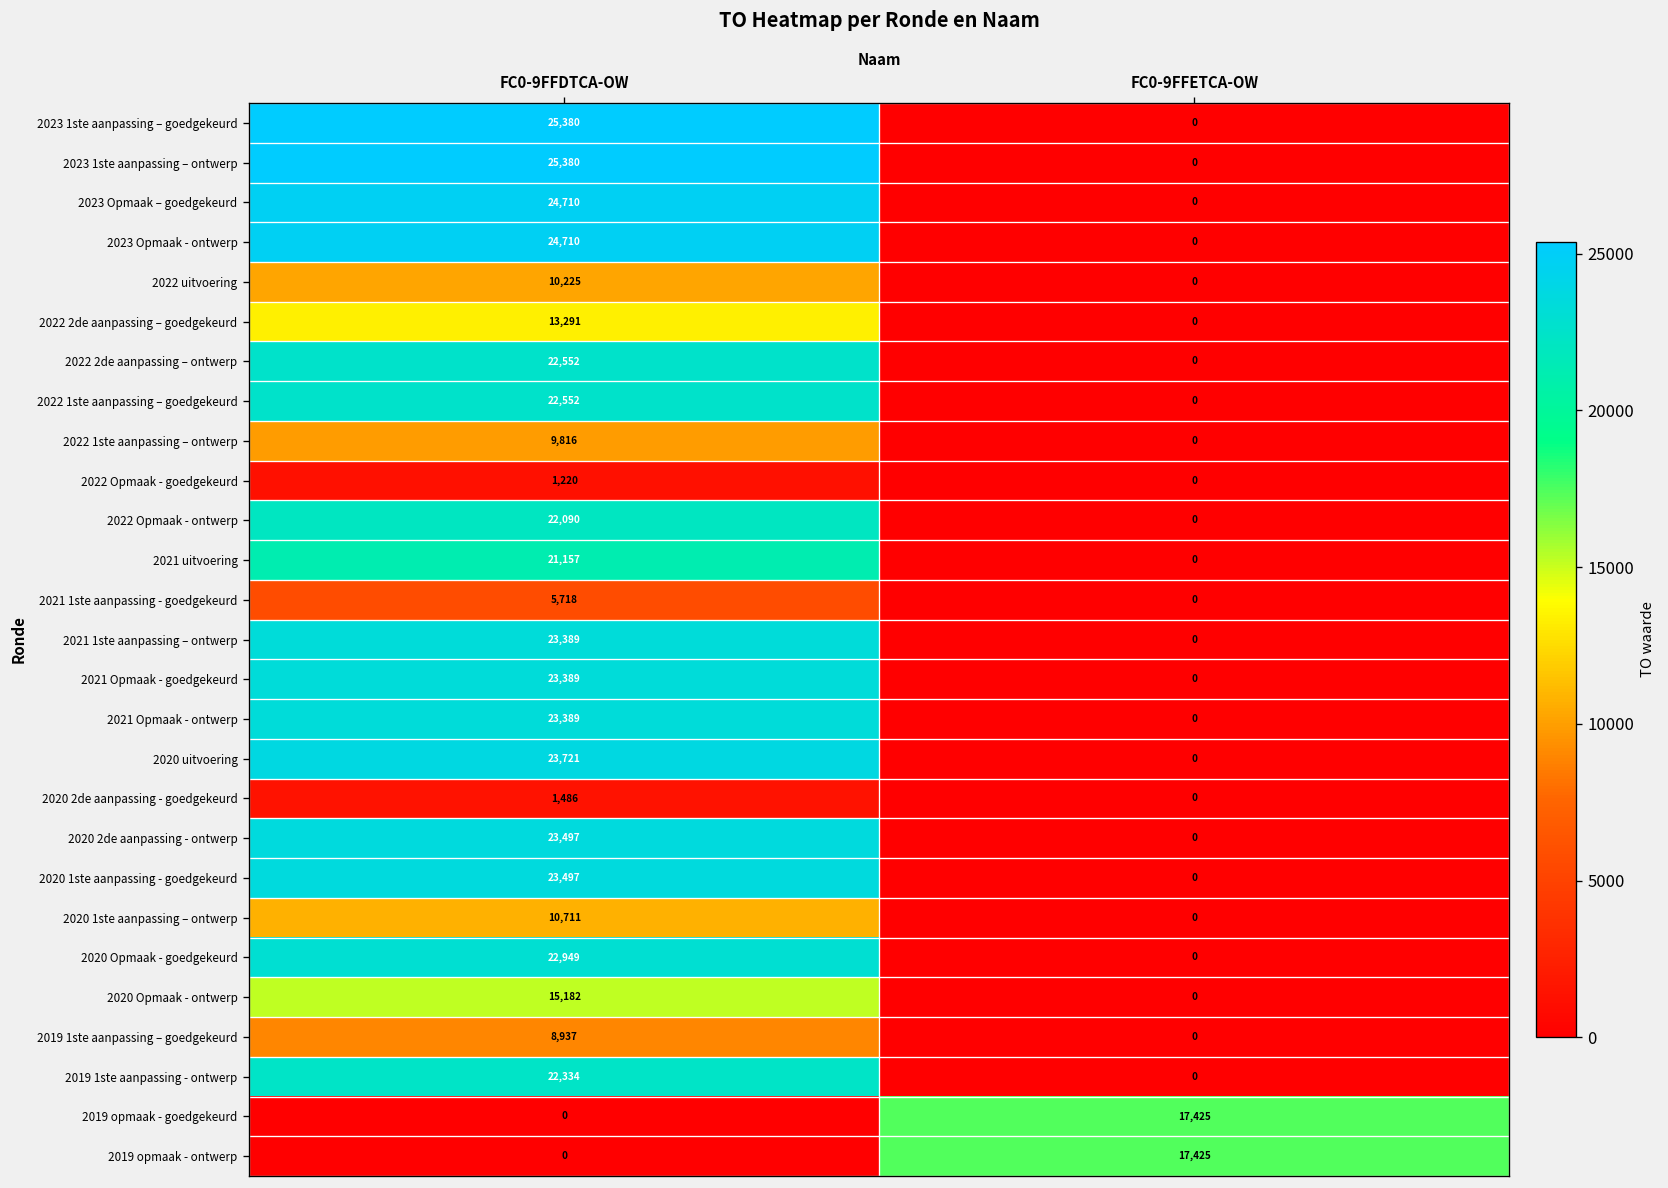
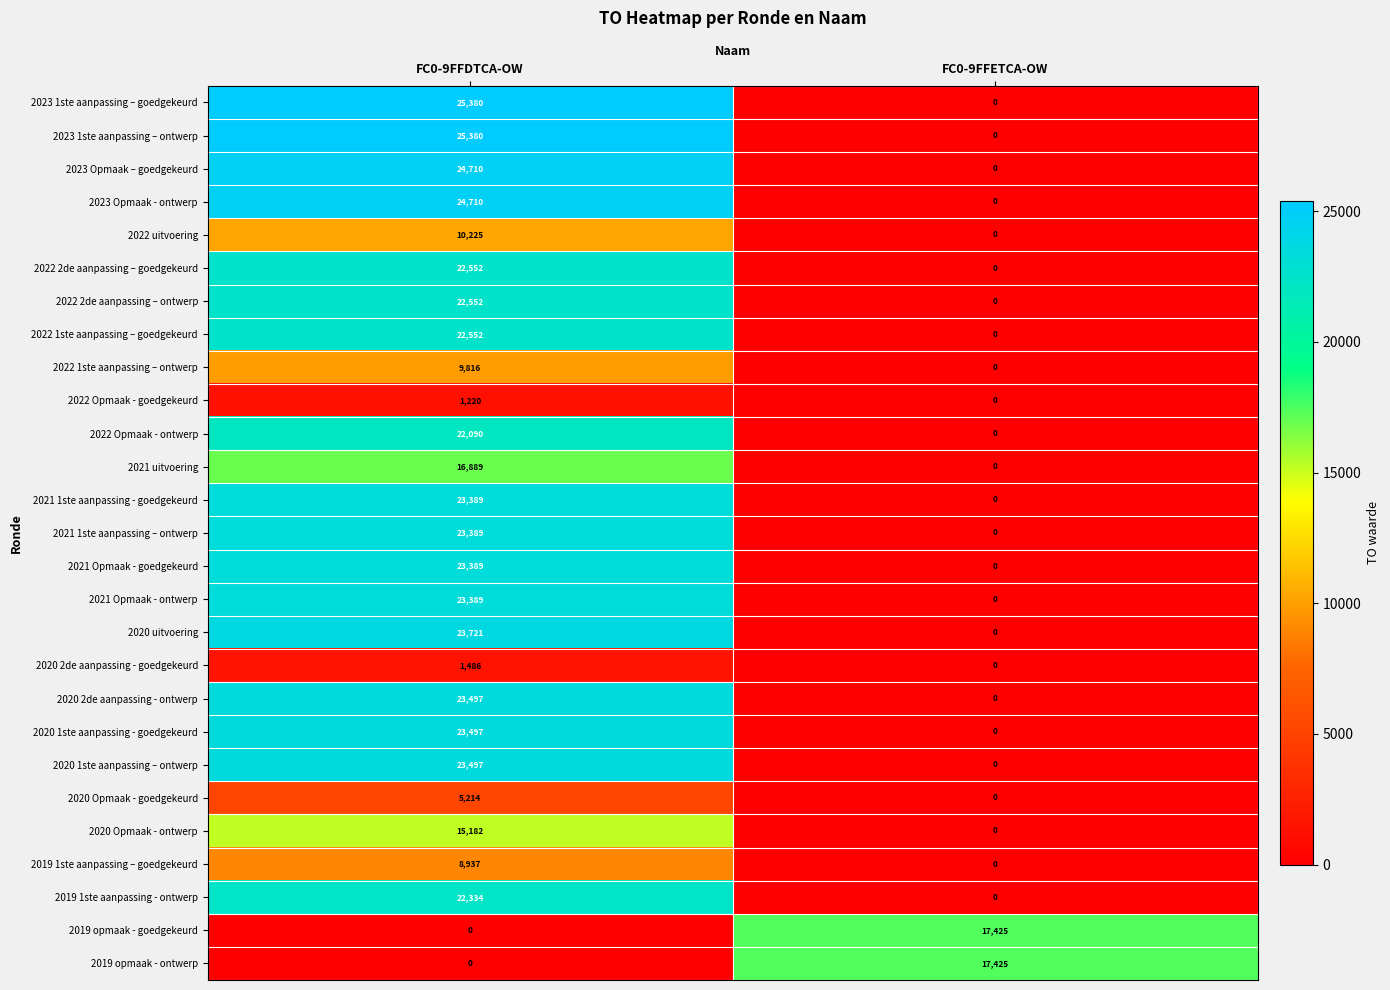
2022 2de aanpassing – goedgekeurd, FC0-9FFDTCA-OW: 13,291 -> 22,552
2021 uitvoering, FC0-9FFDTCA-OW: 21,157 -> 16,889
2021 1ste aanpassing - goedgekeurd, FC0-9FFDTCA-OW: 5,718 -> 23,389
2020 1ste aanpassing – ontwerp, FC0-9FFDTCA-OW: 10,711 -> 23,497
2020 Opmaak - goedgekeurd, FC0-9FFDTCA-OW: 22,949 -> 5,214
